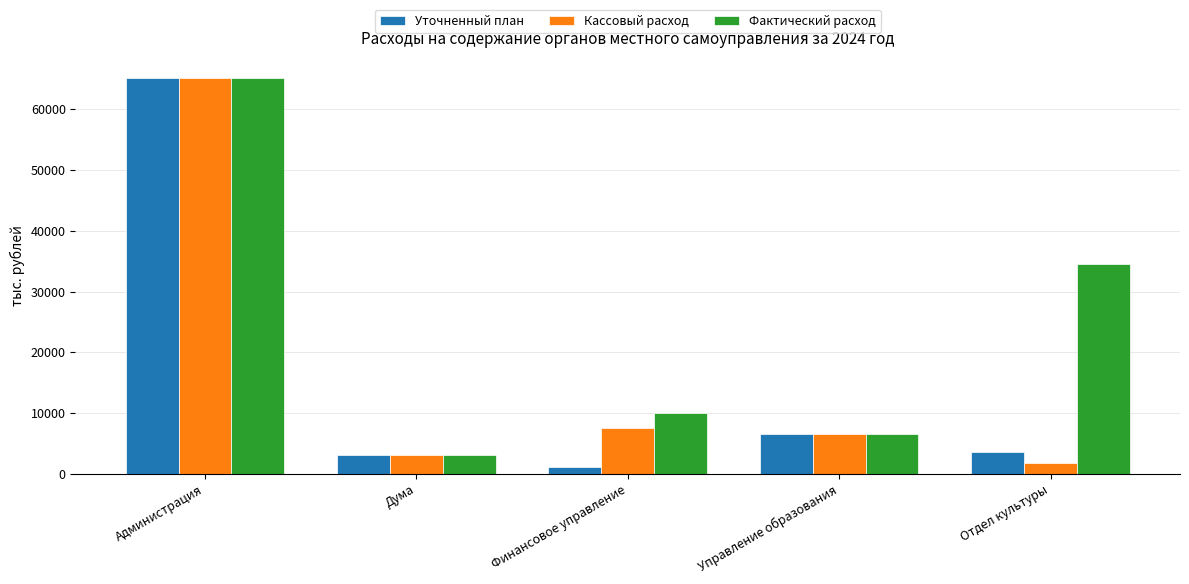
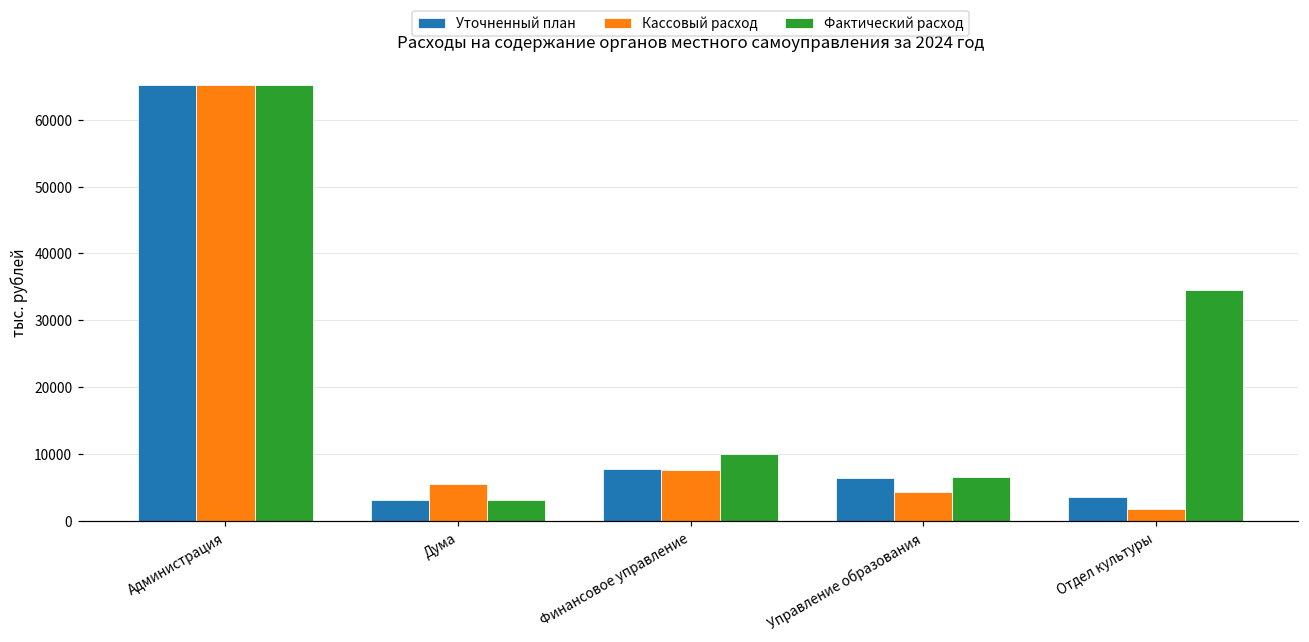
Кассовый расход, Дума: 3000 -> 5000
Уточненный план, Финансовое управление: 1000 -> 8000
Кассовый расход, Управление образования: 6000 -> 4000
